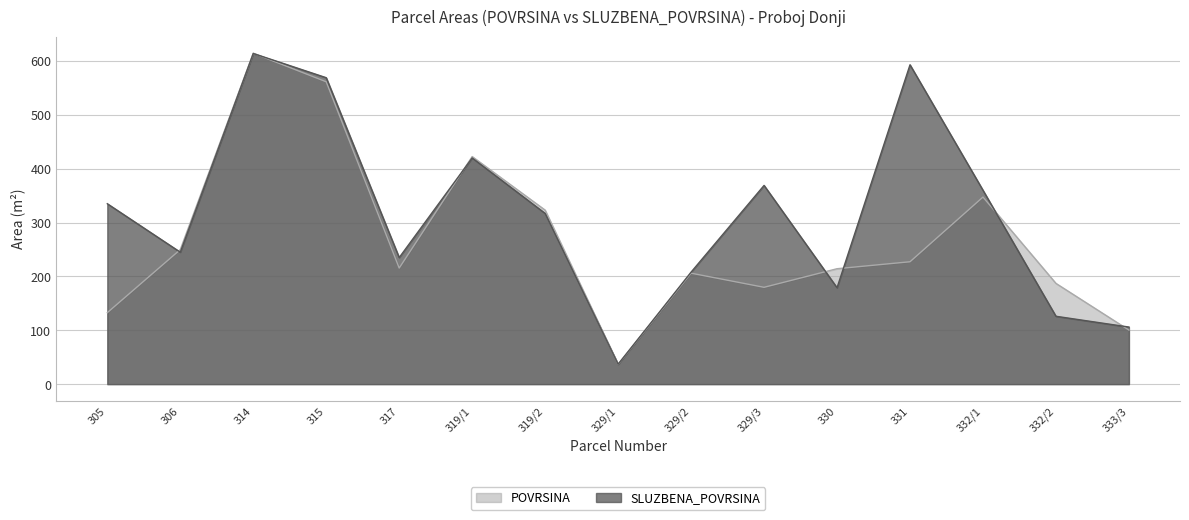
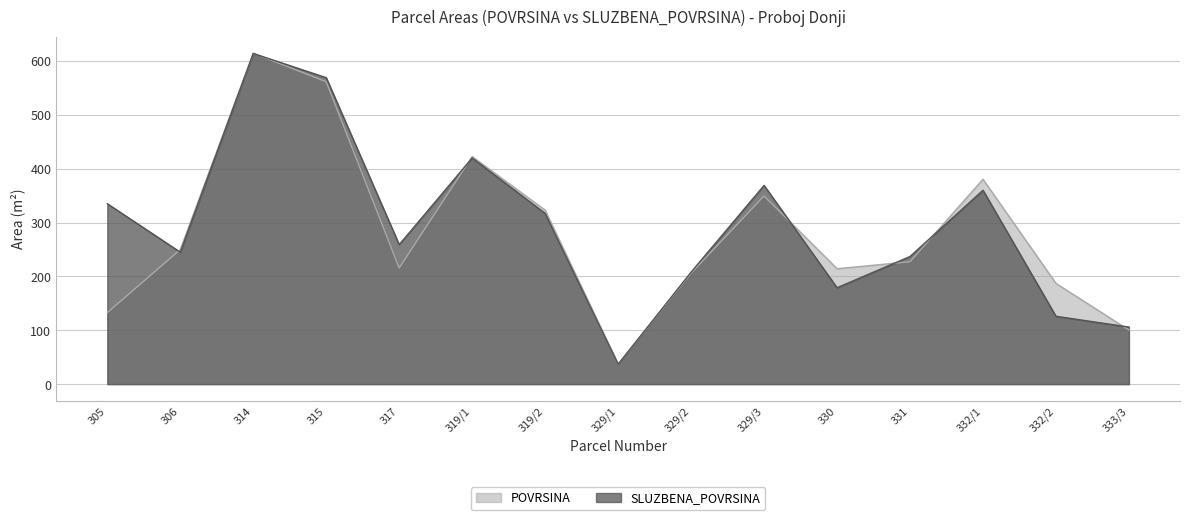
SLUZBENA_POVRSINA, 317: 240 -> 260
POVRSINA, 329/3: 180 -> 350
SLUZBENA_POVRSINA, 331: 590 -> 240
POVRSINA, 332/1: 350 -> 380
